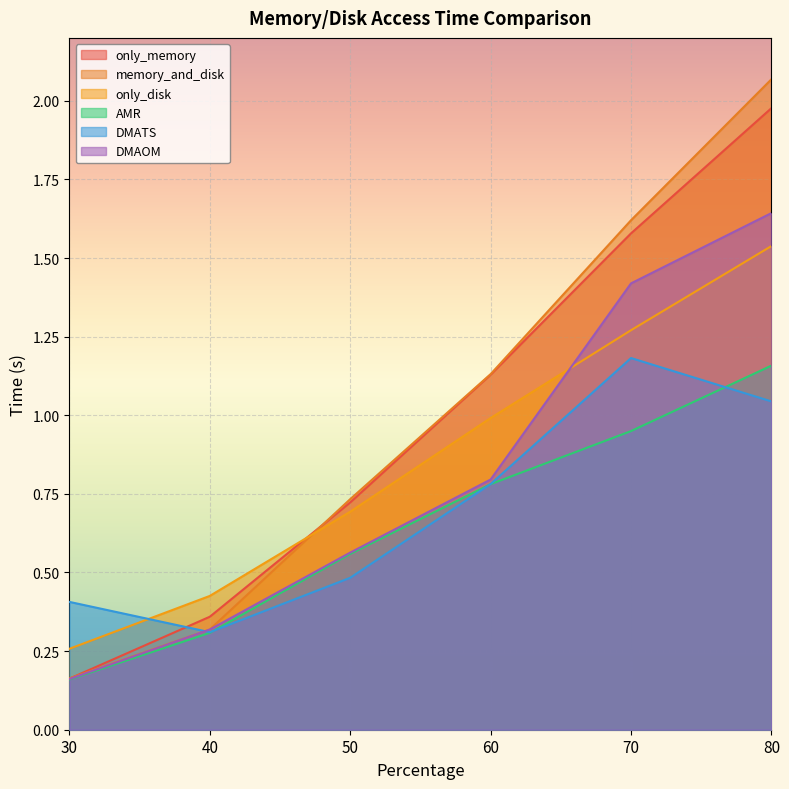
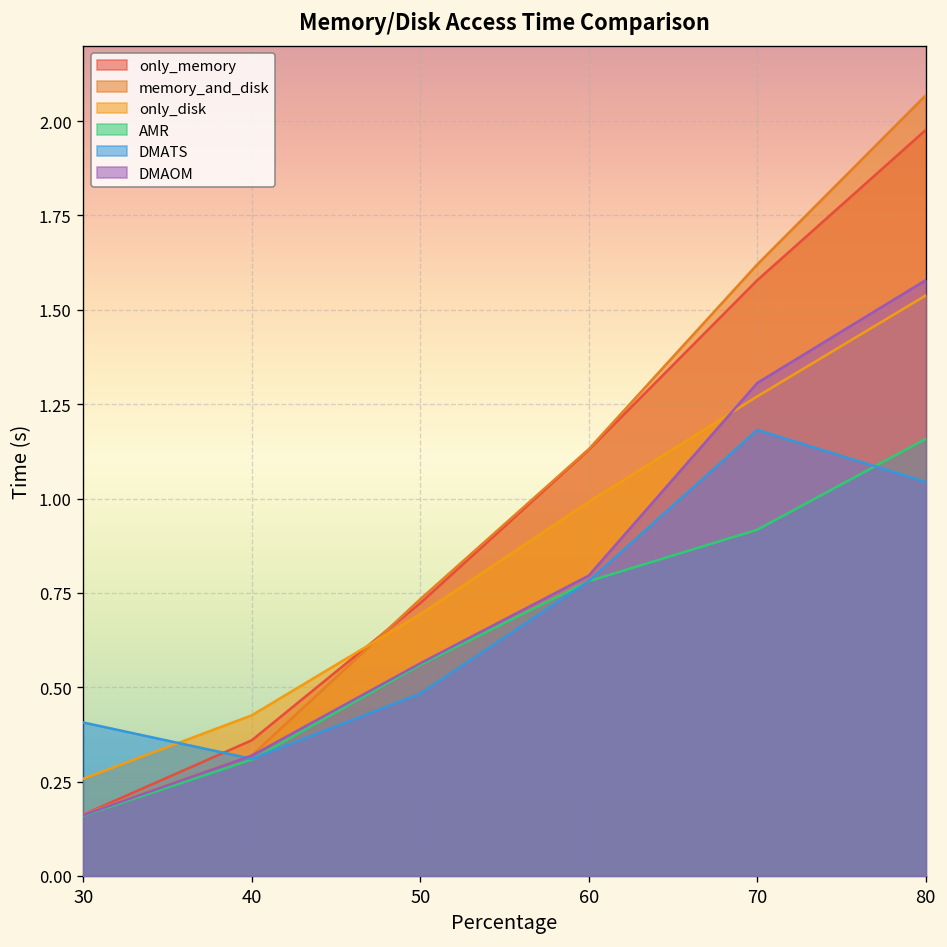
AMR, 70: 0.95 -> 0.92
DMAOM, 70: 1.42 -> 1.31
DMAOM, 80: 1.64 -> 1.58
